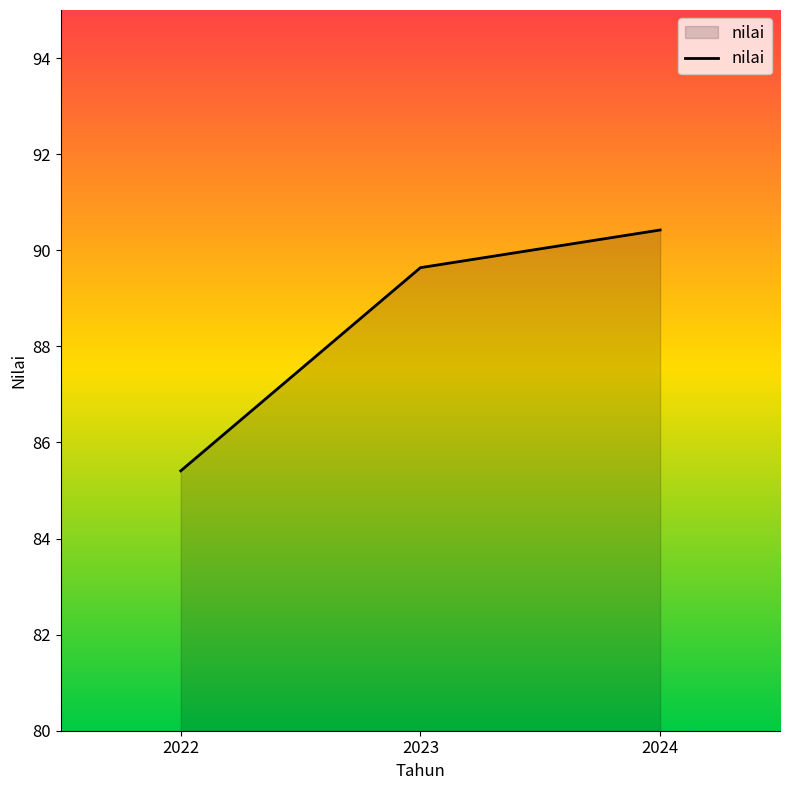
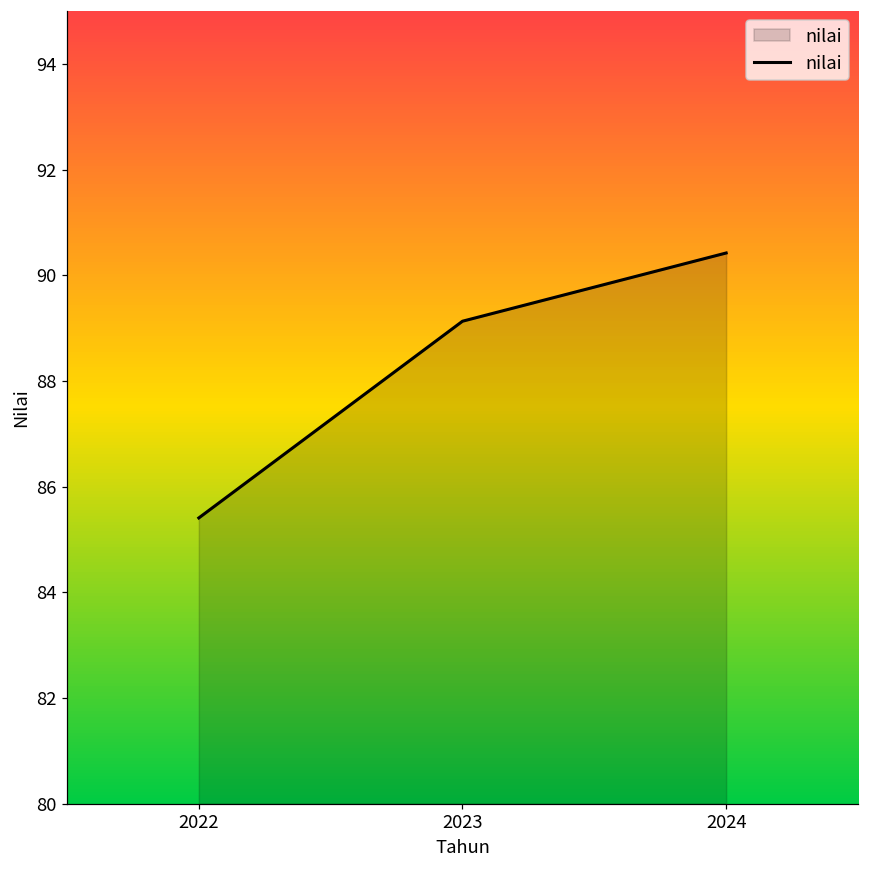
2023: 89.6 -> 89.1
